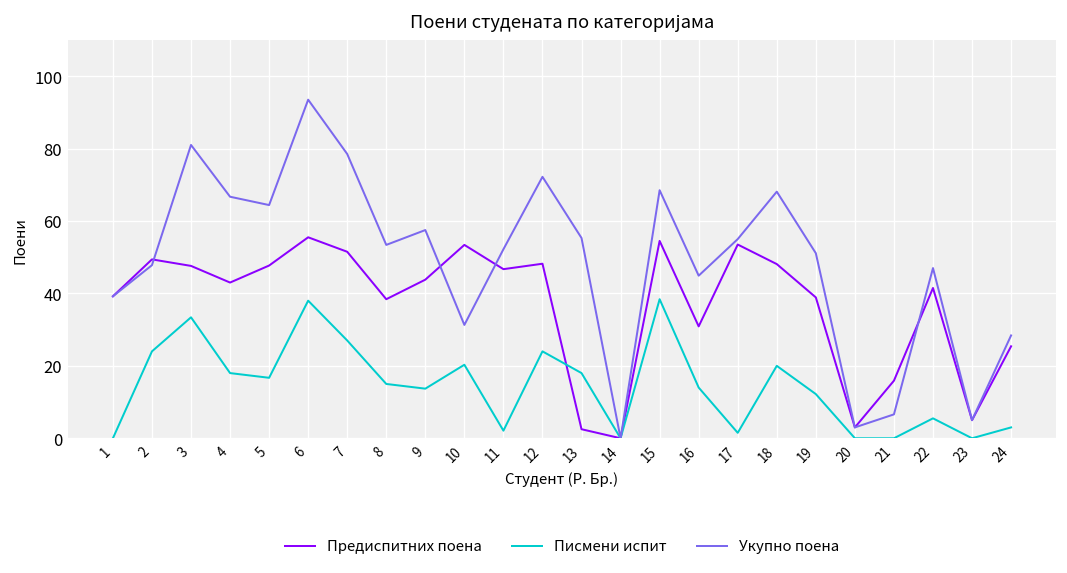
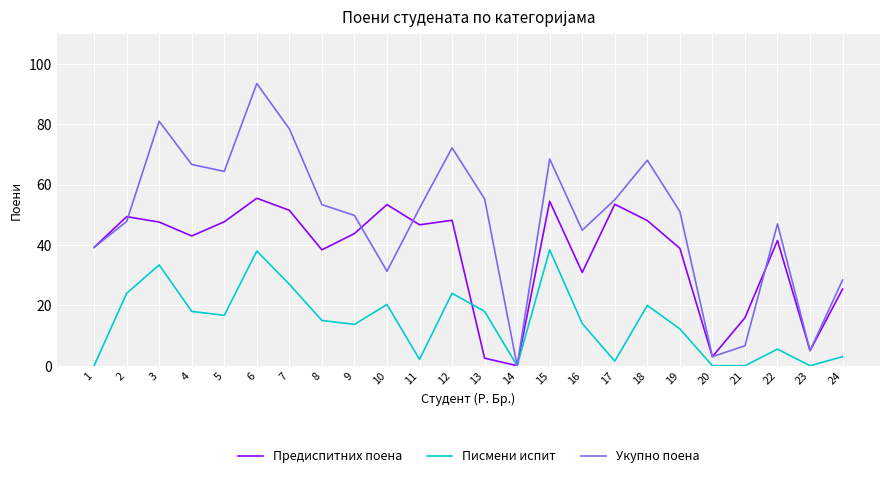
Укупно поена, 9: 58 -> 50
